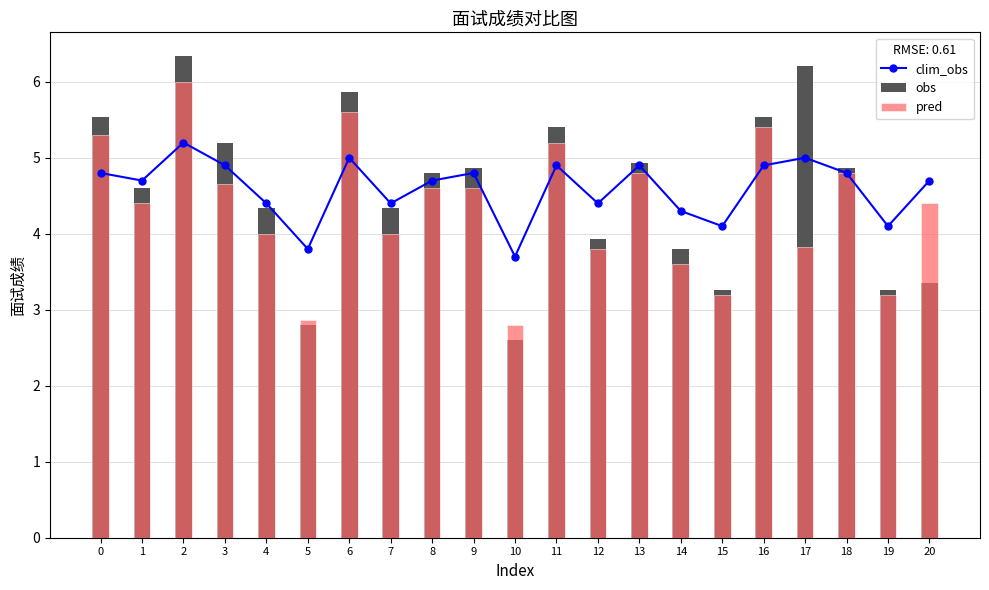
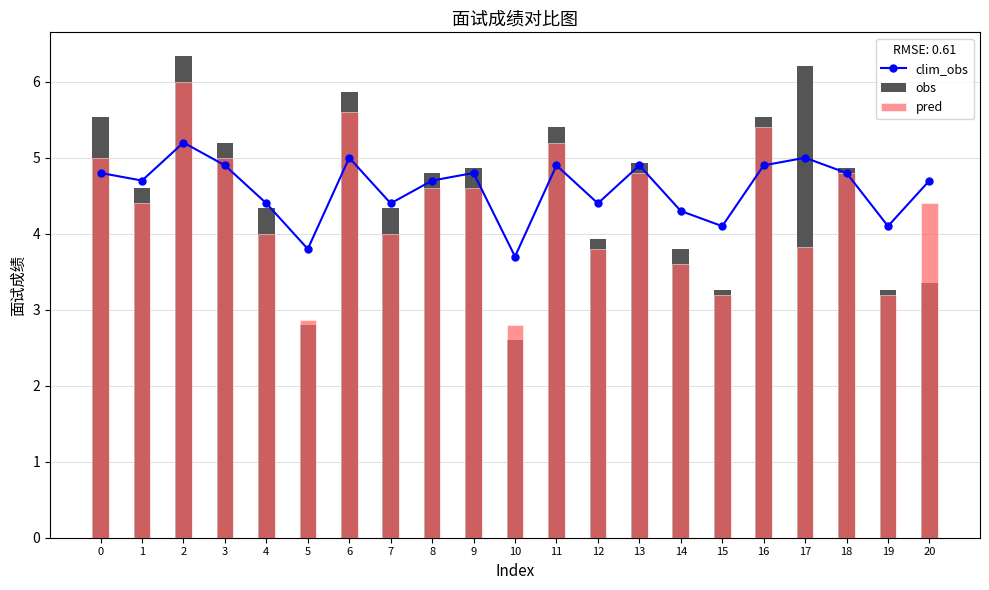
pred, 0: 5.3 -> 5.0
pred, 3: 4.7 -> 5.0
